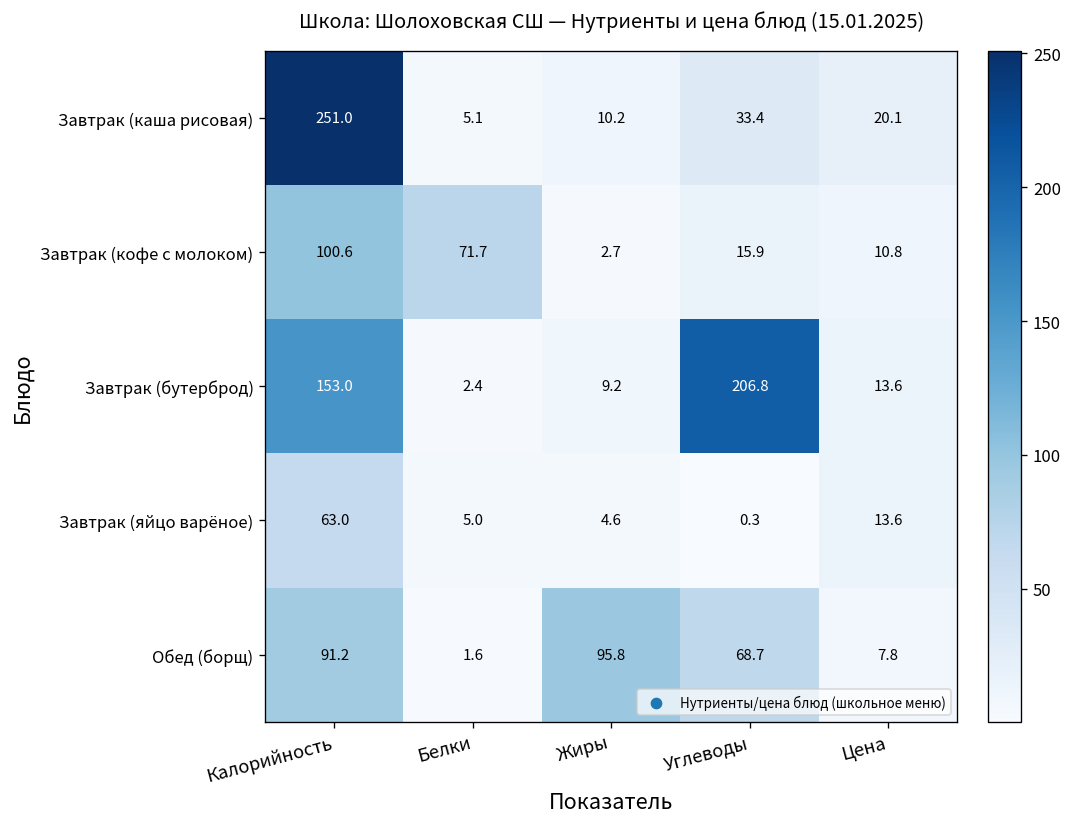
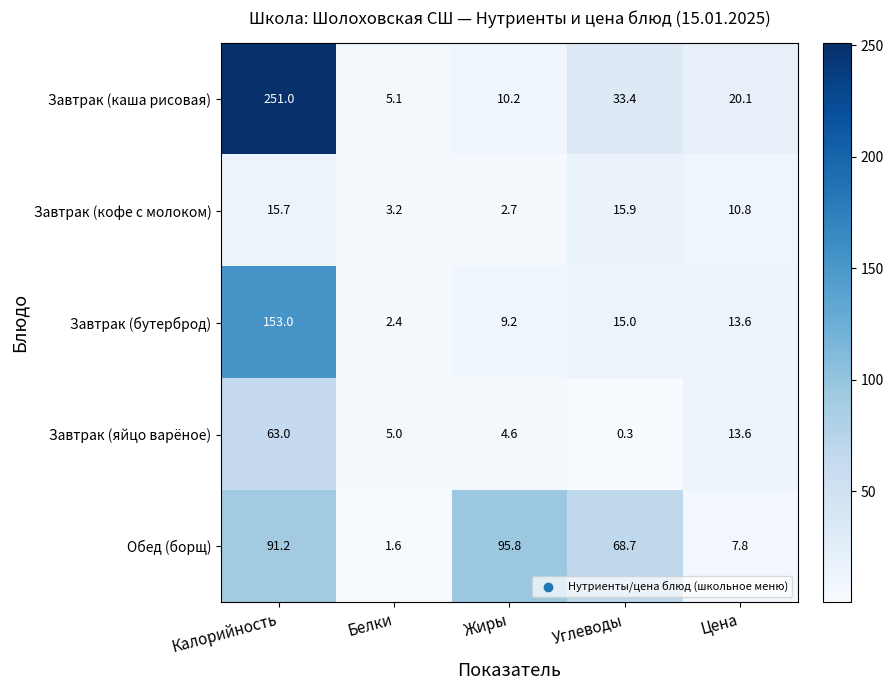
Завтрак (кофе с молоком), Калорийность: 100.6 -> 15.7
Завтрак (кофе с молоком), Белки: 71.7 -> 3.2
Завтрак (бутерброд), Углеводы: 206.8 -> 15.0
